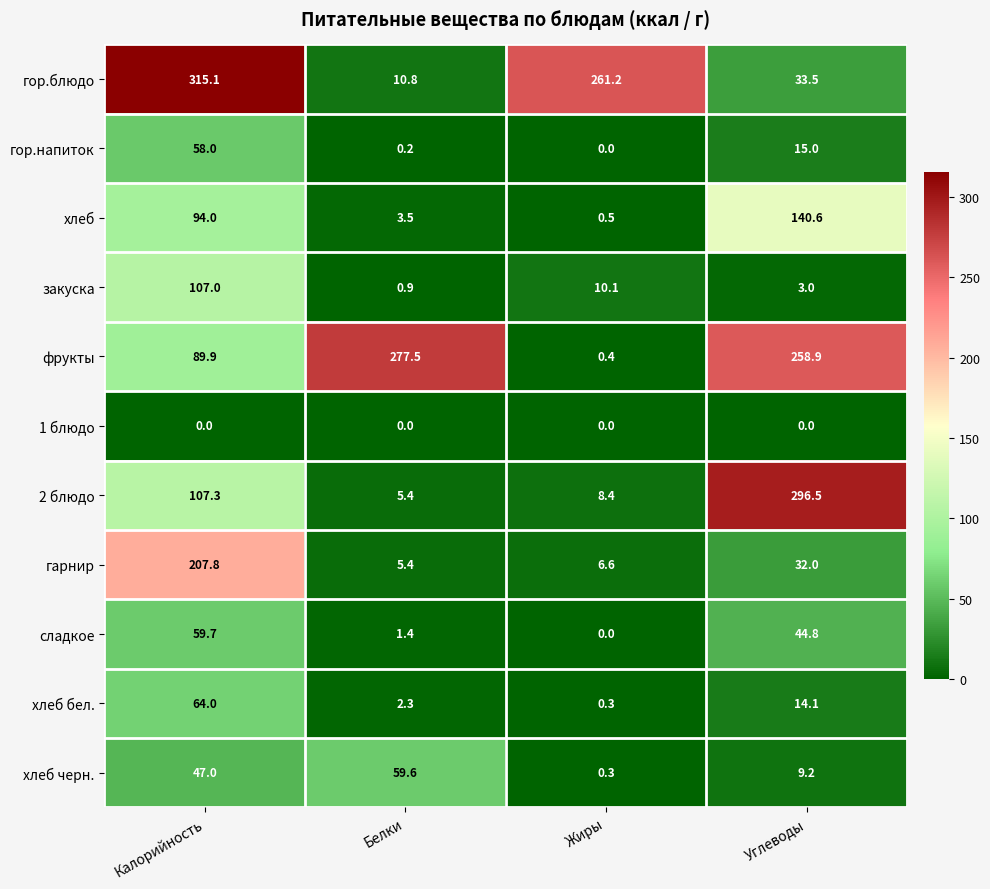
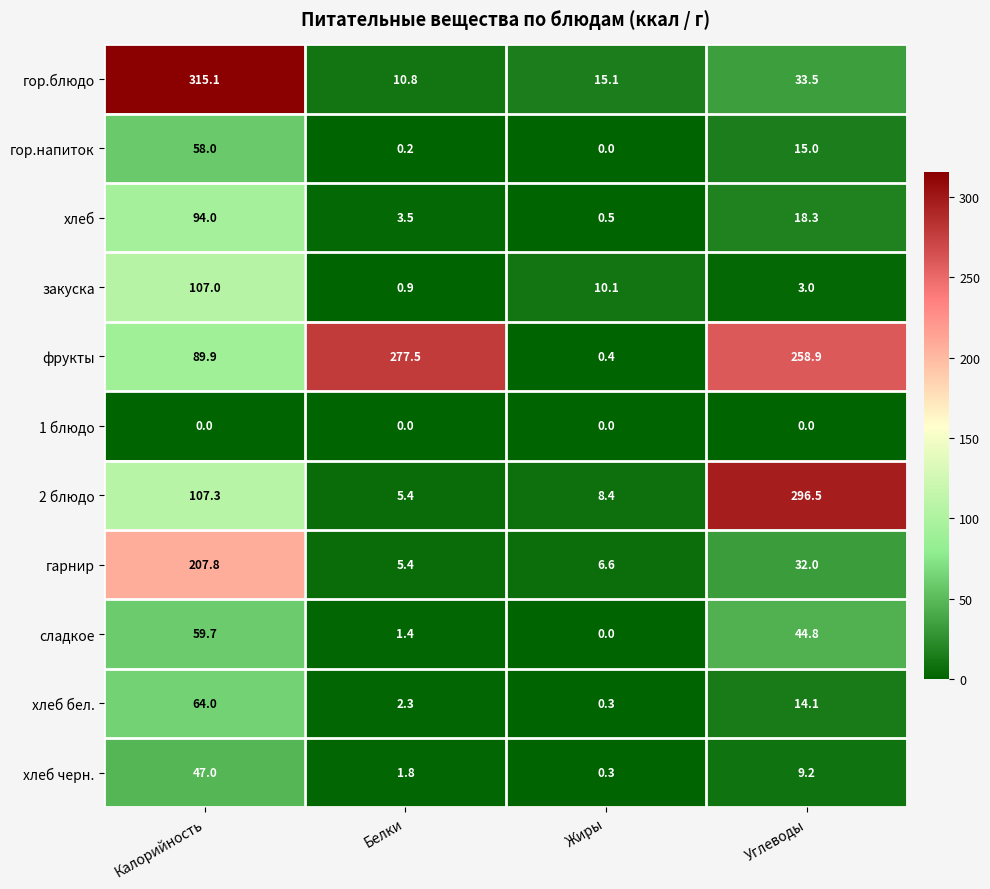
гор.блюдо, Жиры: 261.2 -> 15.1
хлеб, Углеводы: 140.6 -> 18.3
хлеб черн., Белки: 59.6 -> 1.8
